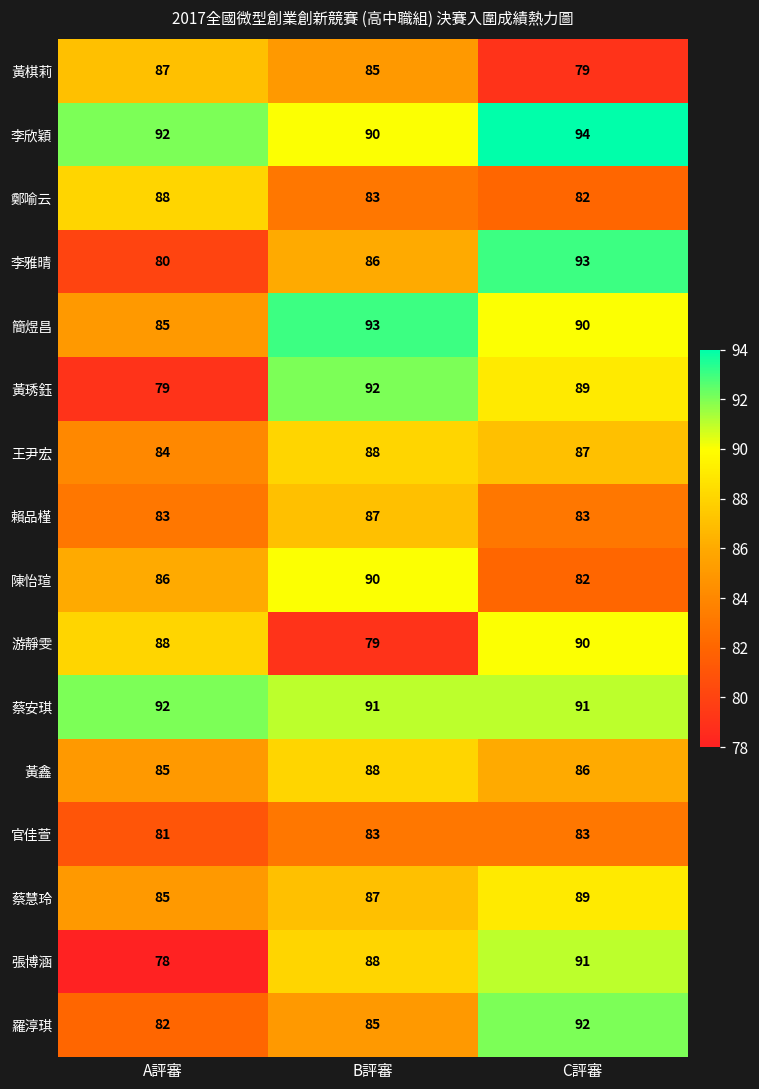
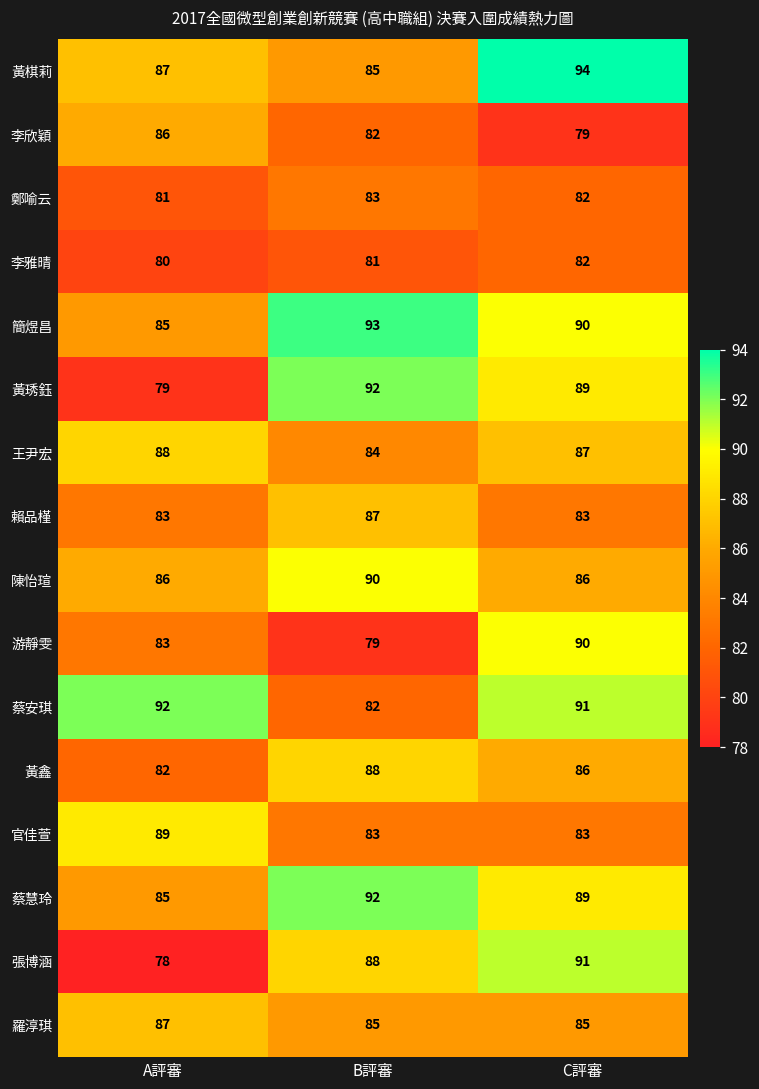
黃棋莉, C評審: 79 -> 94
李欣穎, A評審: 92 -> 86
李欣穎, B評審: 90 -> 82
李欣穎, C評審: 94 -> 79
鄭喻云, A評審: 88 -> 81
李雅晴, B評審: 86 -> 81
李雅晴, C評審: 93 -> 82
王尹宏, A評審: 84 -> 88
王尹宏, B評審: 88 -> 84
陳怡瑄, C評審: 82 -> 86
游靜雯, A評審: 88 -> 83
蔡安琪, B評審: 91 -> 82
黃鑫, A評審: 85 -> 82
官佳萱, A評審: 81 -> 89
蔡慧玲, B評審: 87 -> 92
羅淳琪, A評審: 82 -> 87
羅淳琪, C評審: 92 -> 85
